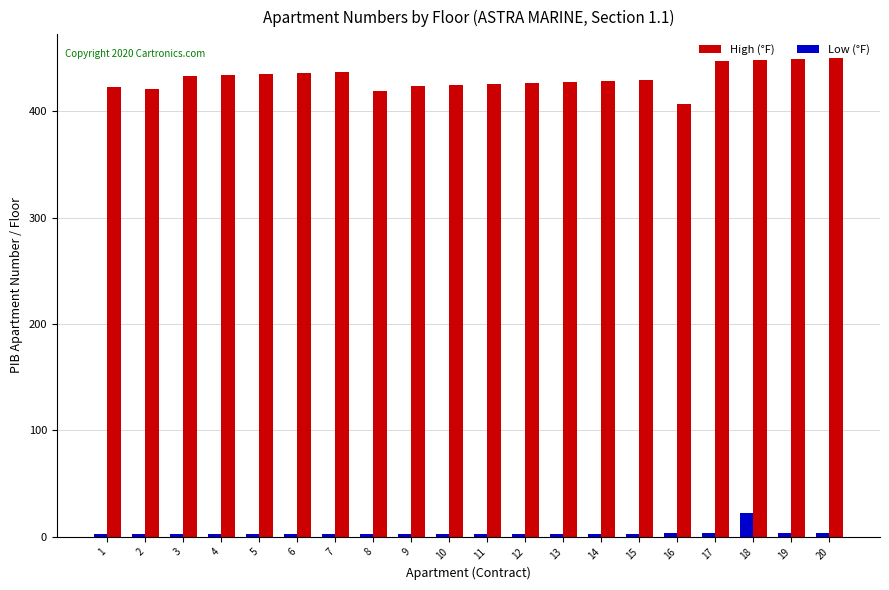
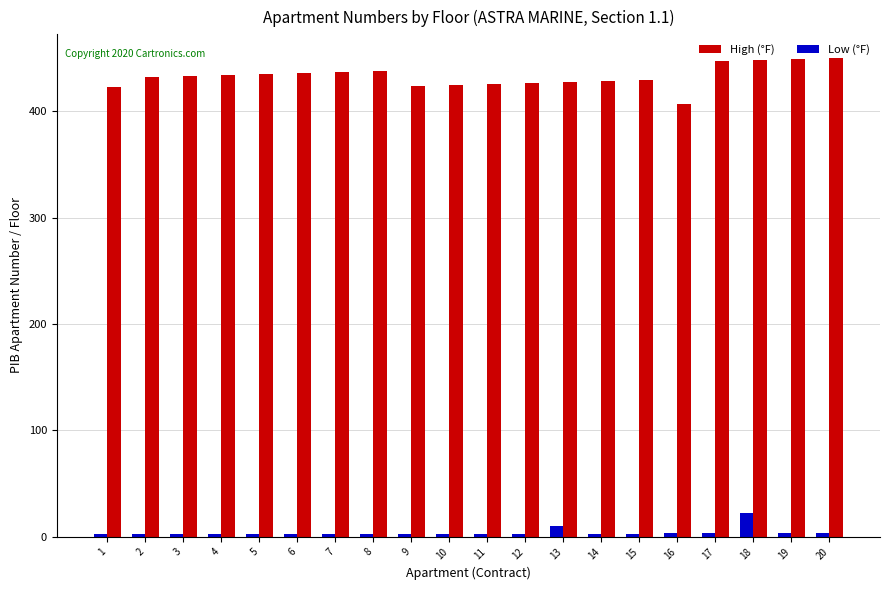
High (°F), 2: 421 -> 432
High (°F), 8: 419 -> 438
Low (°F), 13: 2 -> 10
